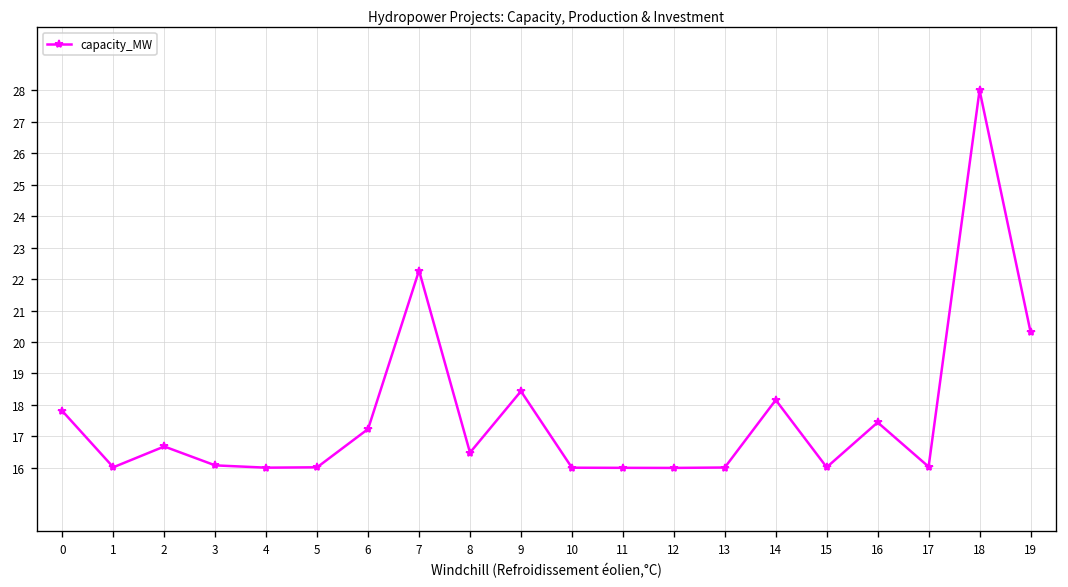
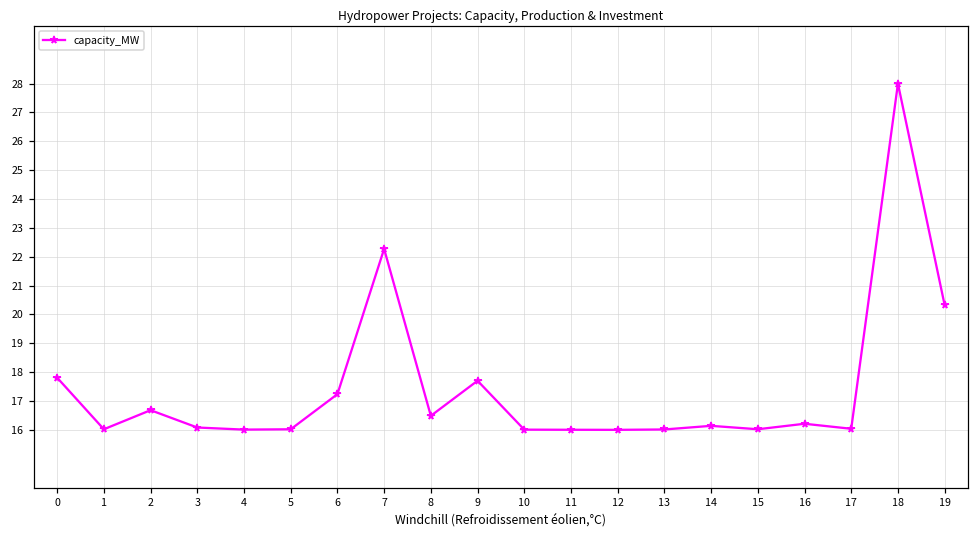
9: 18.4 -> 17.7
14: 18.2 -> 16.1
16: 17.4 -> 16.2
